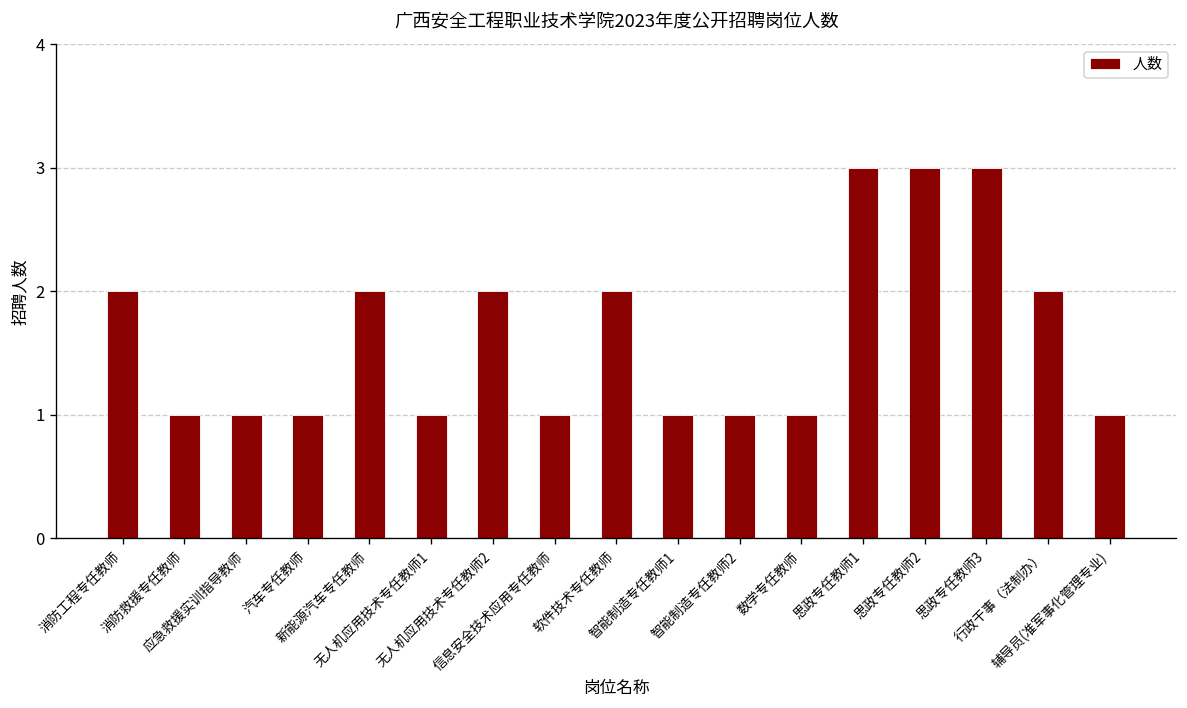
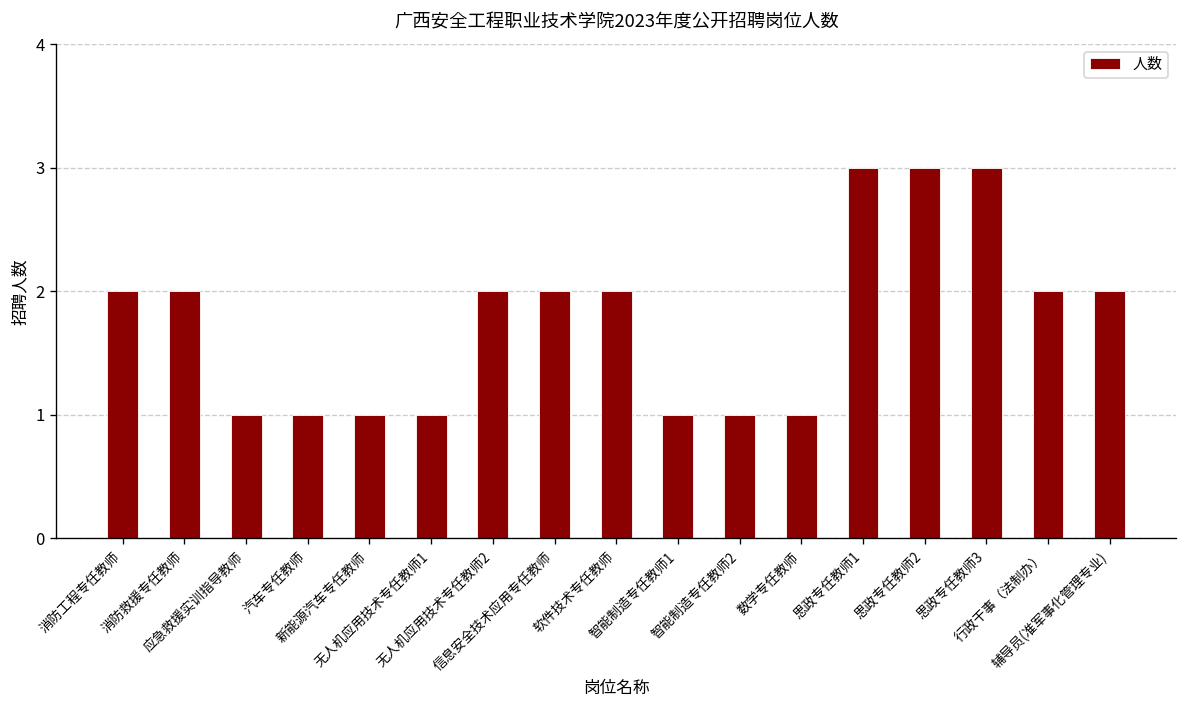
消防救援专任教师: 1 -> 2
新能源汽车专任教师: 2 -> 1
信息安全技术应用专任教师: 1 -> 2
辅导员(准军事化管理专业): 1 -> 2
